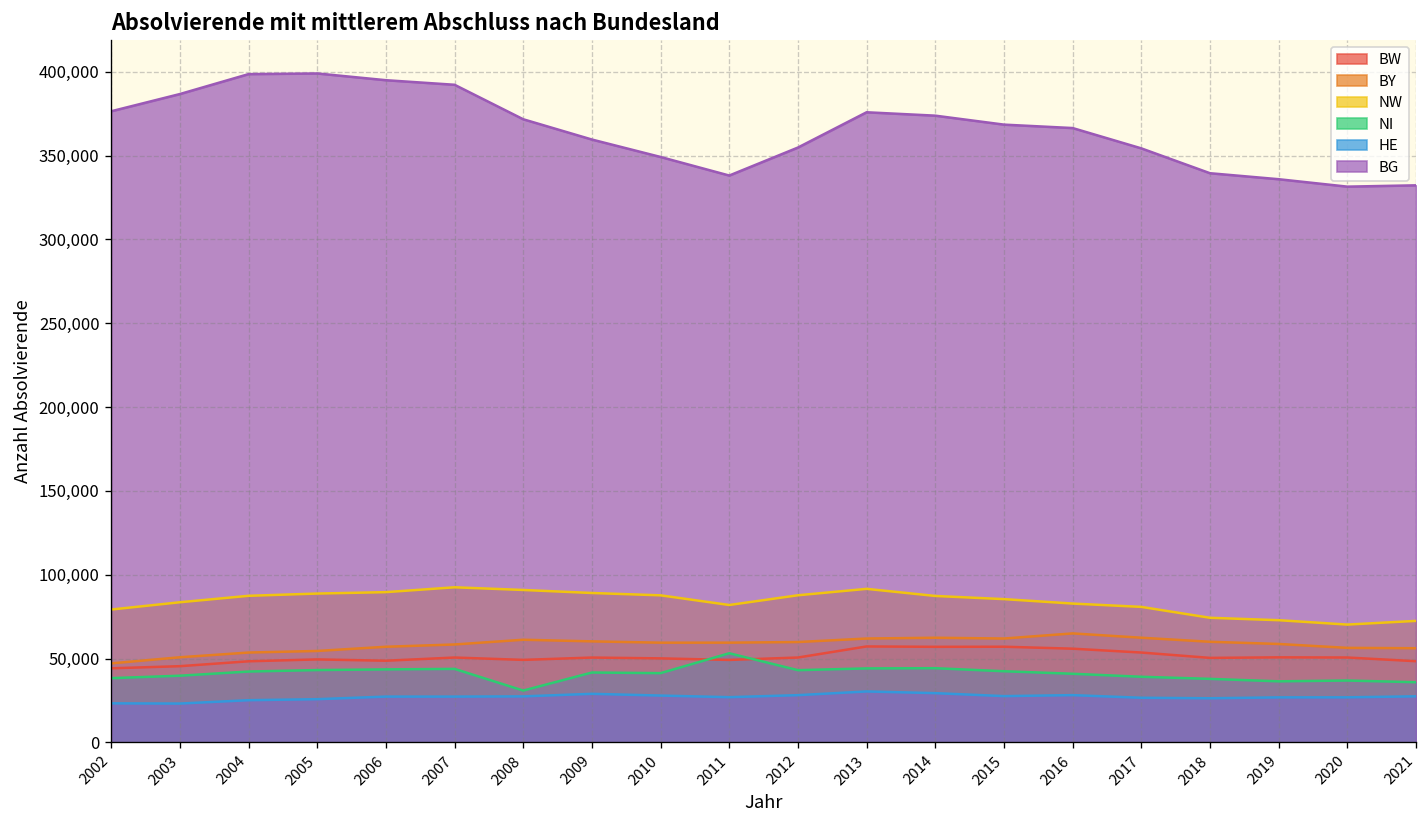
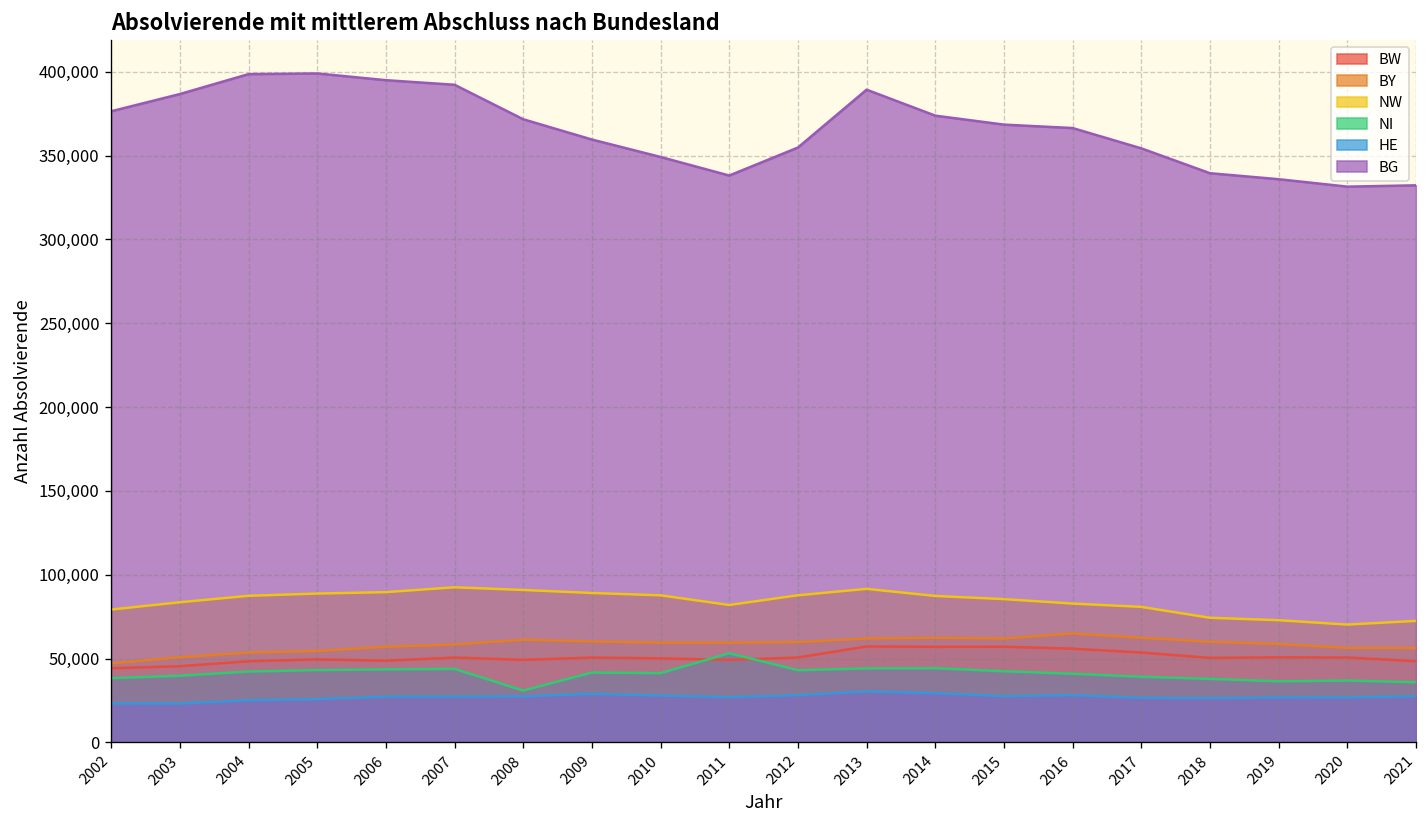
BG, 2013: 376,000 -> 389,000
